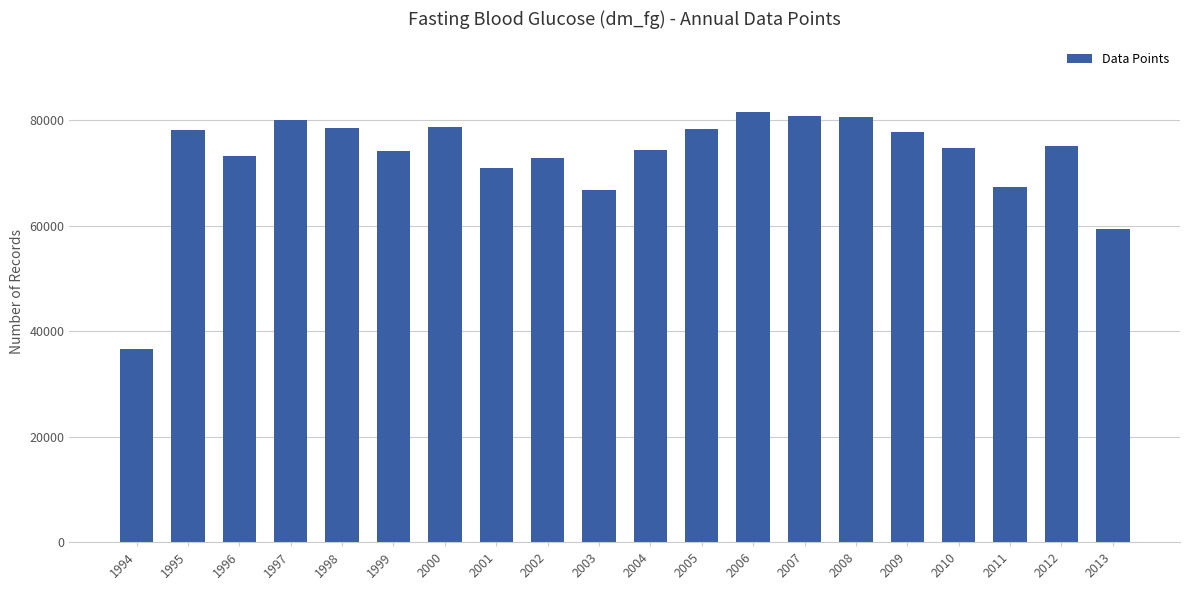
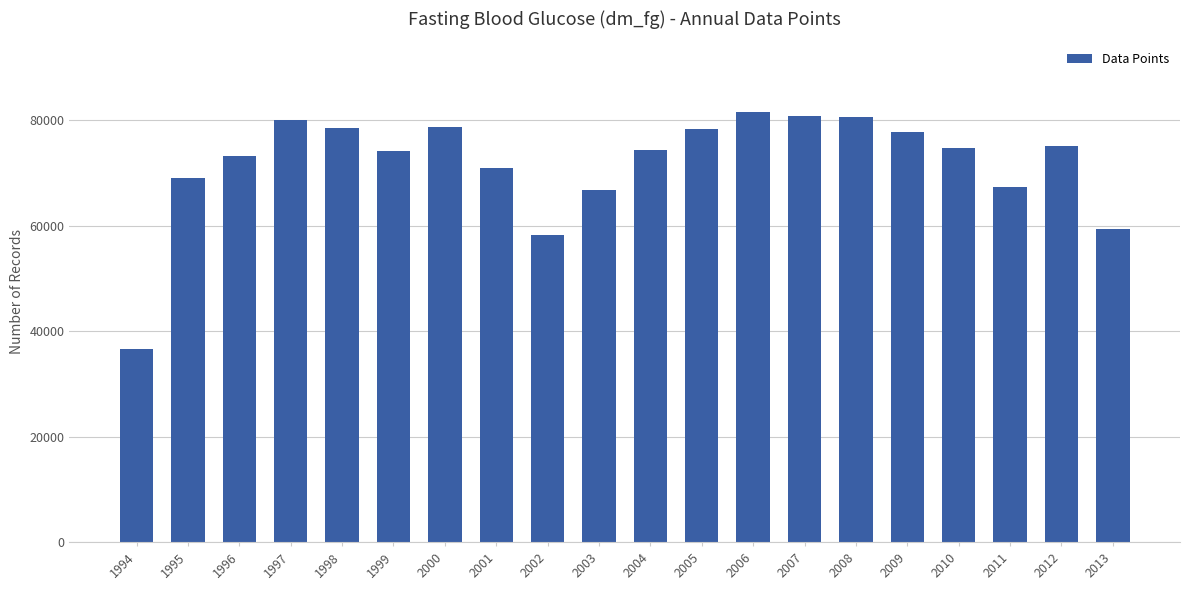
1995: 78000 -> 69000
2002: 73000 -> 58000
